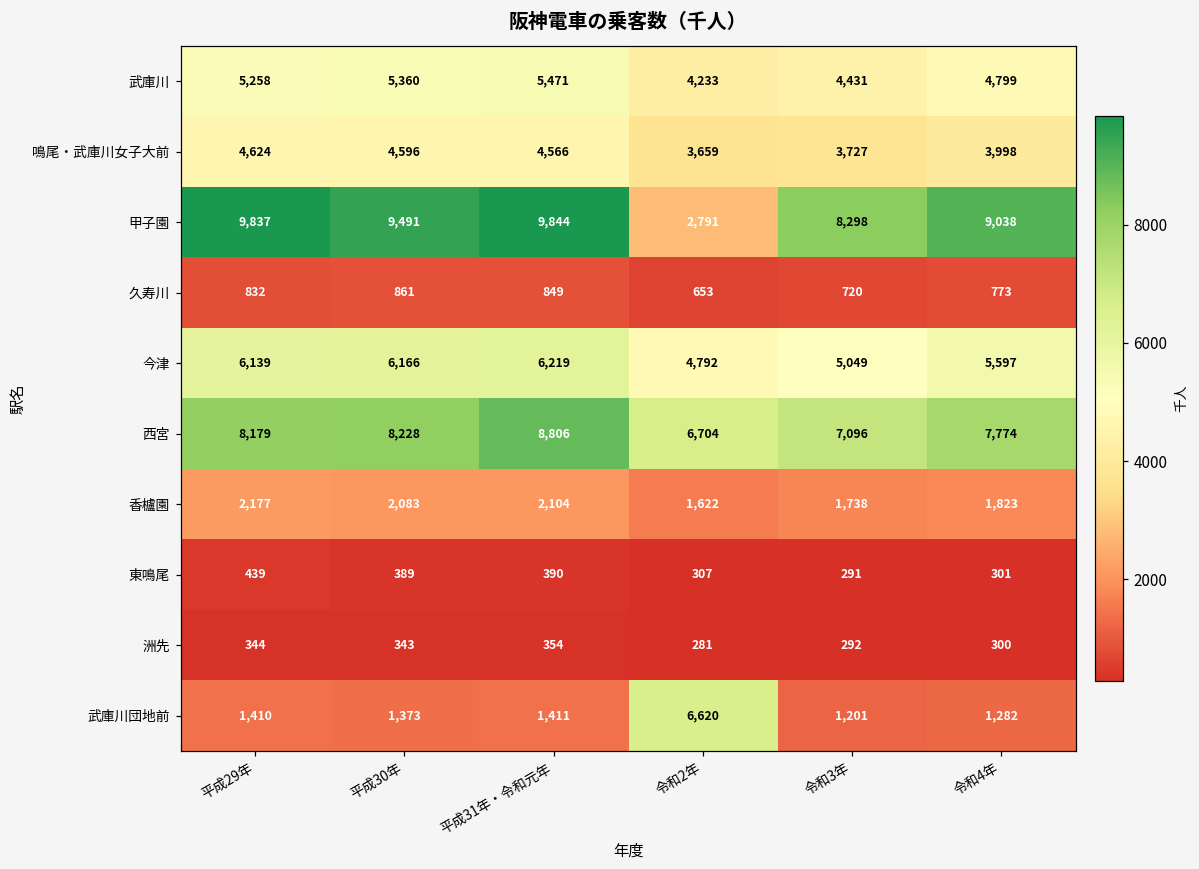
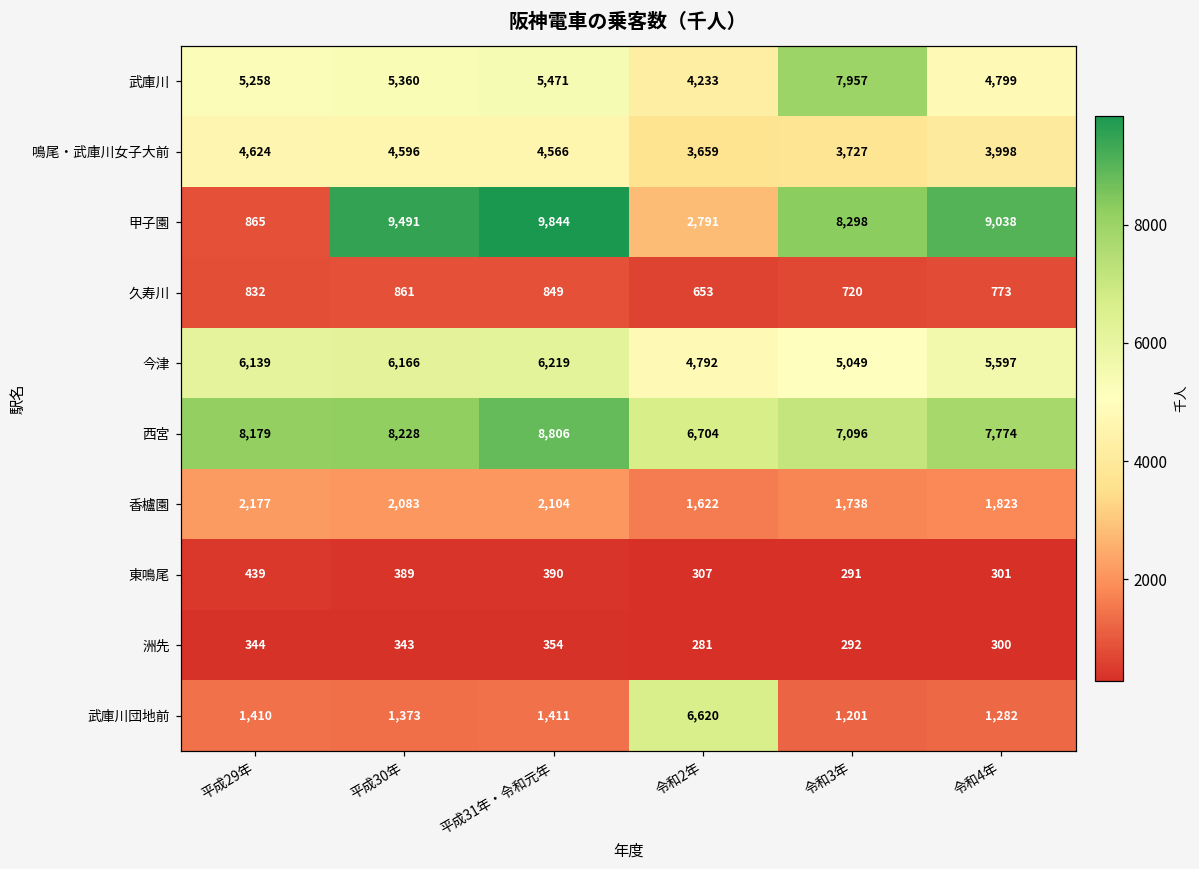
武庫川, 令和3年: 4,431 -> 7,957
甲子園, 平成29年: 9,837 -> 865
